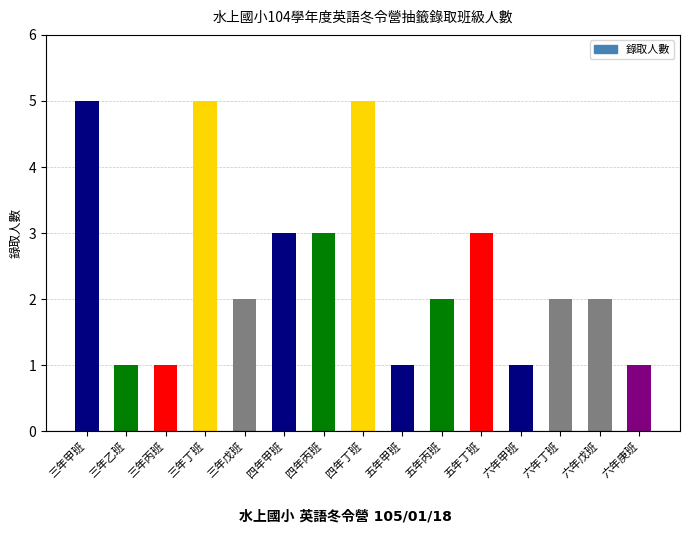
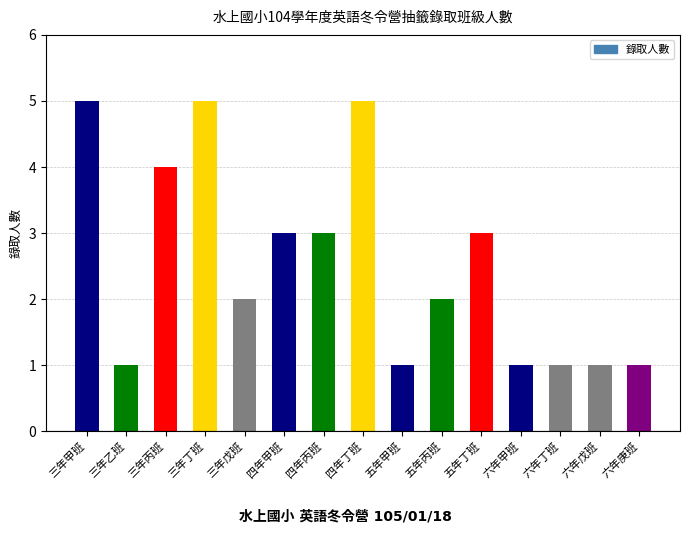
三年丙班: 1 -> 4
六年丁班: 2 -> 1
六年戊班: 2 -> 1
